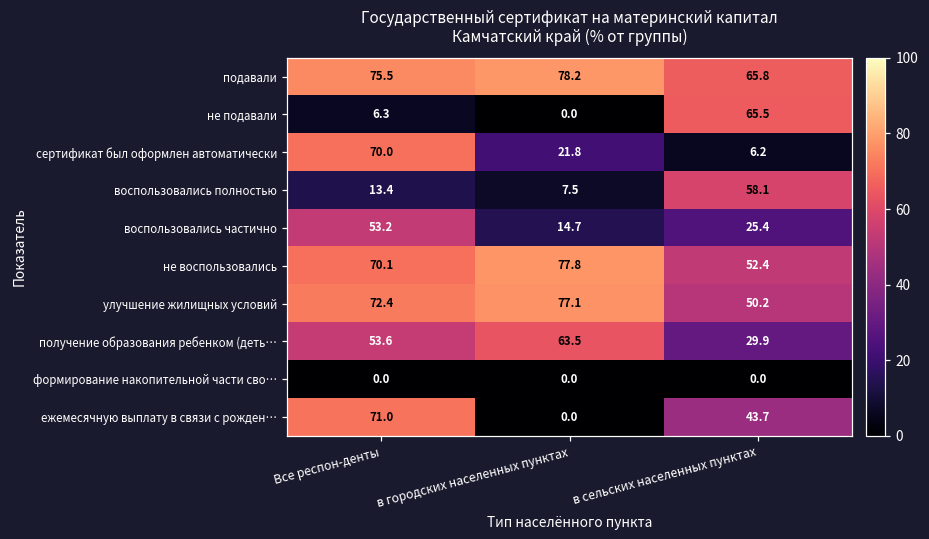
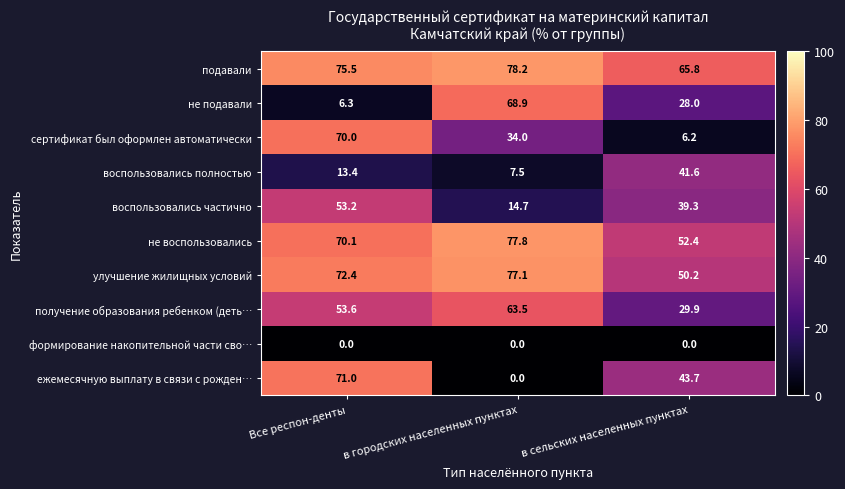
не подавали, в городских населенных пунктах: 0.0 -> 68.9
не подавали, в сельских населенных пунктах: 65.5 -> 28.0
сертификат был оформлен автоматически, в городских населенных пунктах: 21.8 -> 34.0
воспользовались полностью, в сельских населенных пунктах: 58.1 -> 41.6
воспользовались частично, в сельских населенных пунктах: 25.4 -> 39.3
